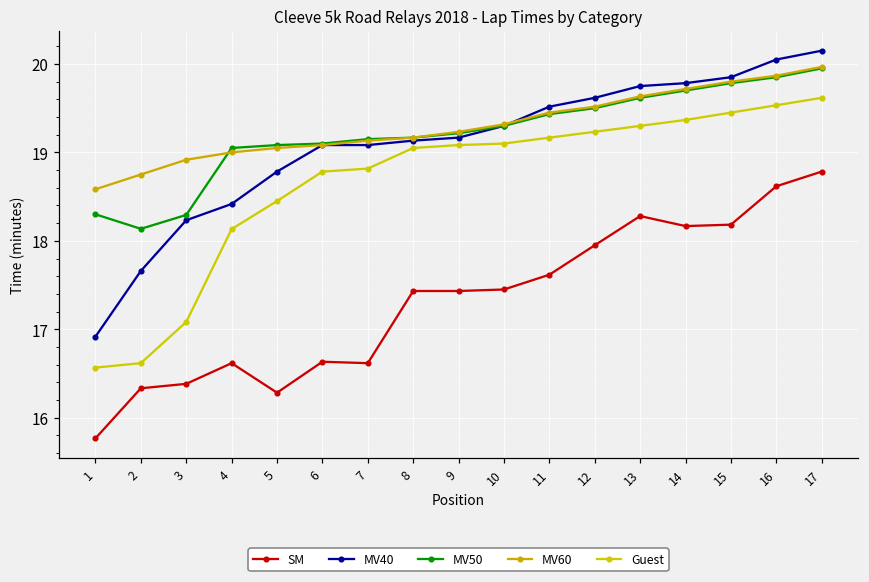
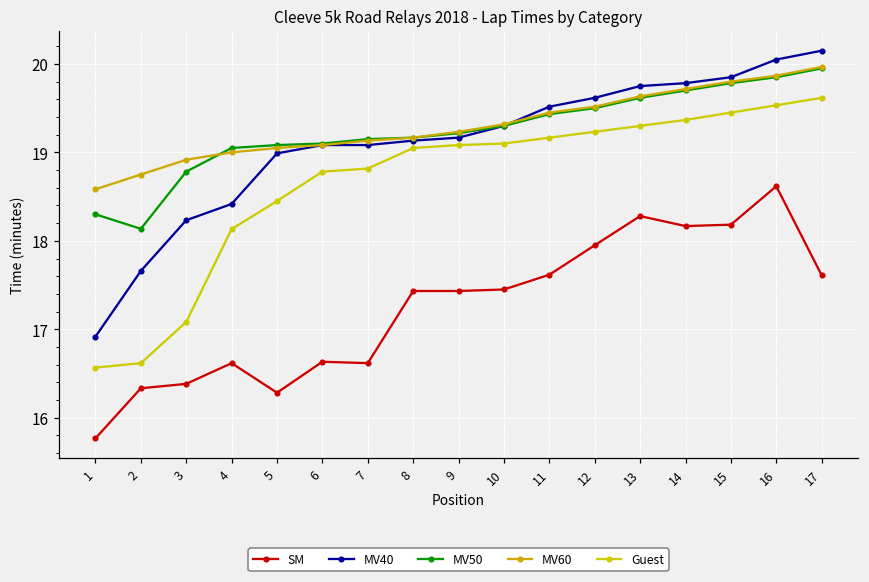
MV50, 3: 18.3 -> 18.8
MV40, 5: 18.8 -> 19.0
SM, 17: 18.8 -> 17.6
